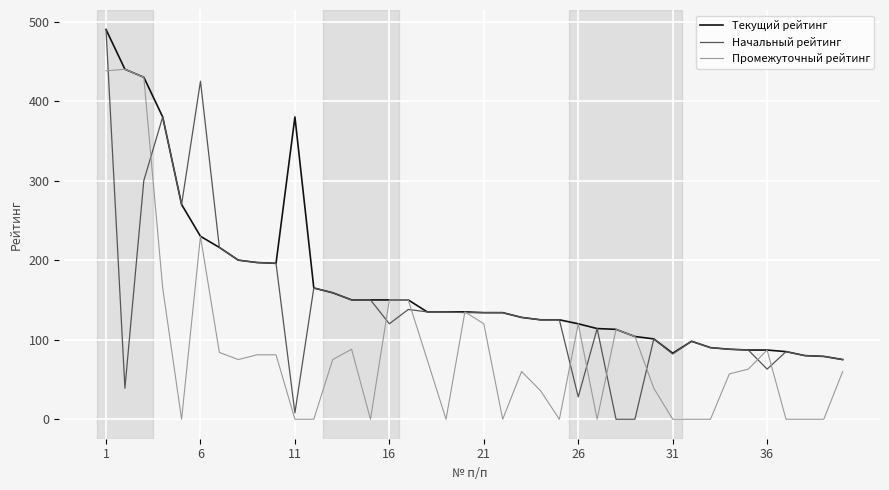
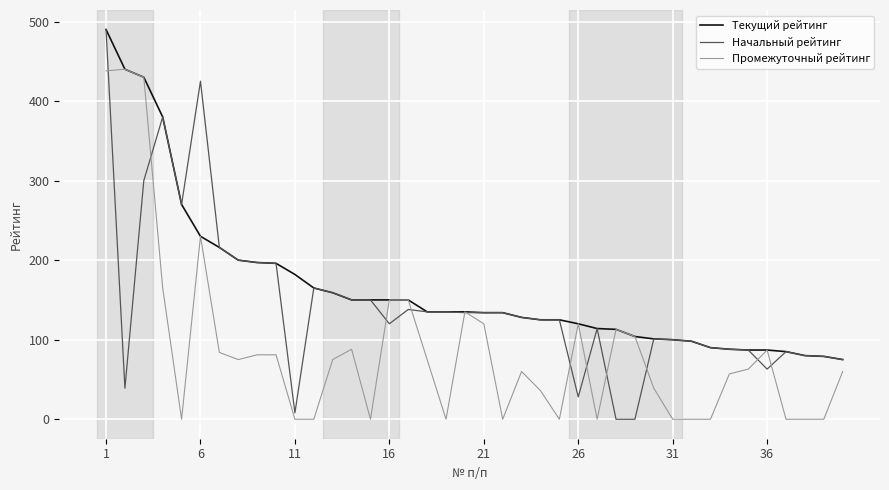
Текущий рейтинг, 11: 380 -> 180
Текущий рейтинг, 31: 80 -> 100
Начальный рейтинг, 31: 80 -> 100
